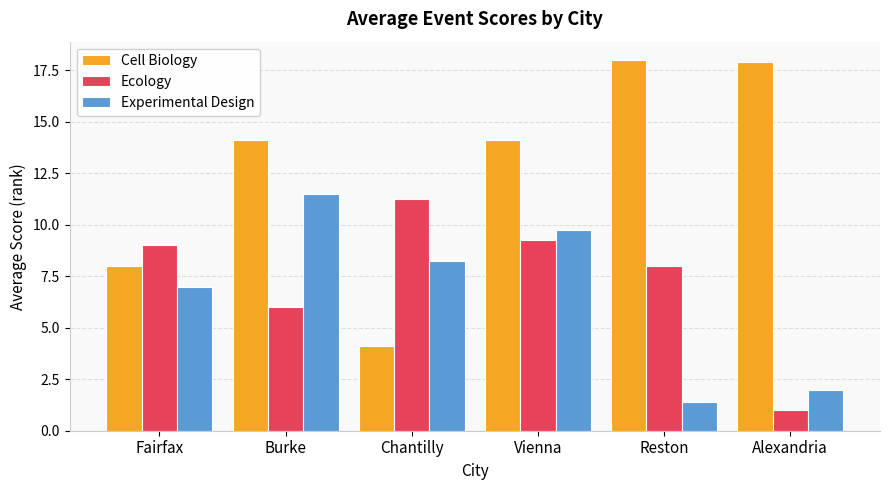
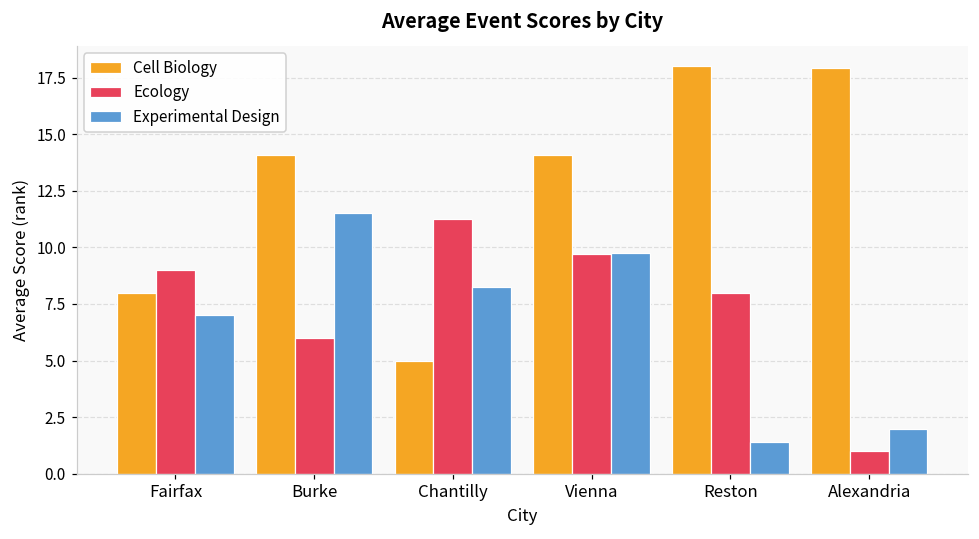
Cell Biology, Chantilly: 4.1 -> 5.0
Ecology, Vienna: 9.3 -> 9.7
